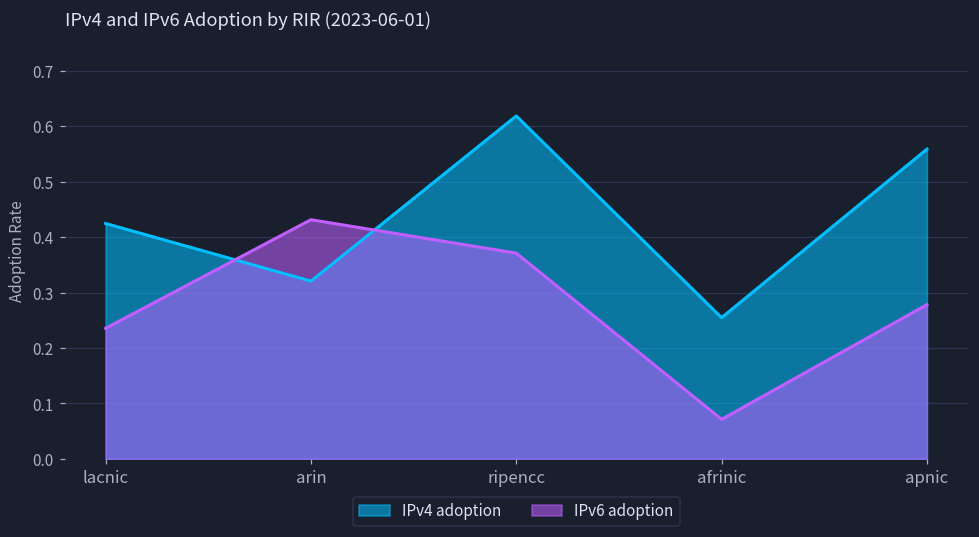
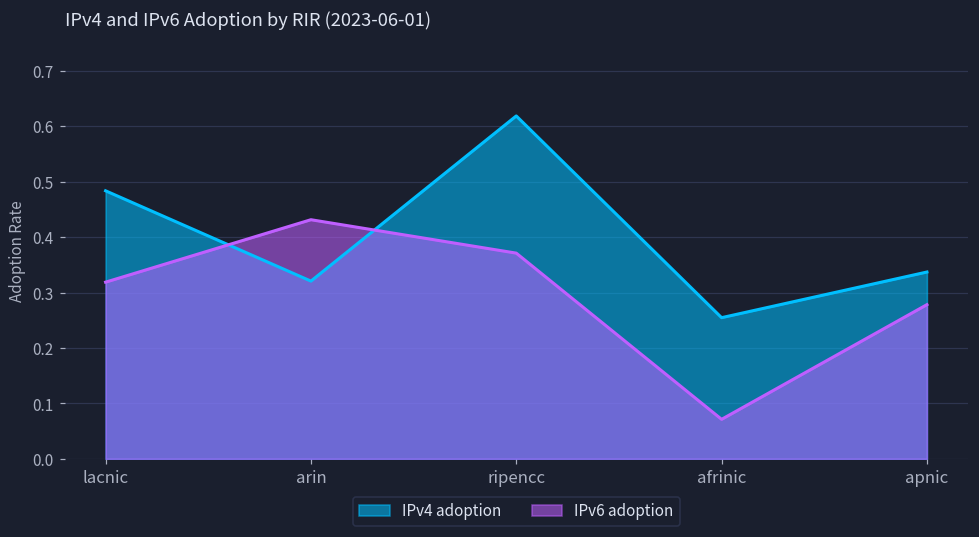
IPv4 adoption, lacnic: 0.42 -> 0.48
IPv6 adoption, lacnic: 0.24 -> 0.32
IPv4 adoption, apnic: 0.56 -> 0.34
